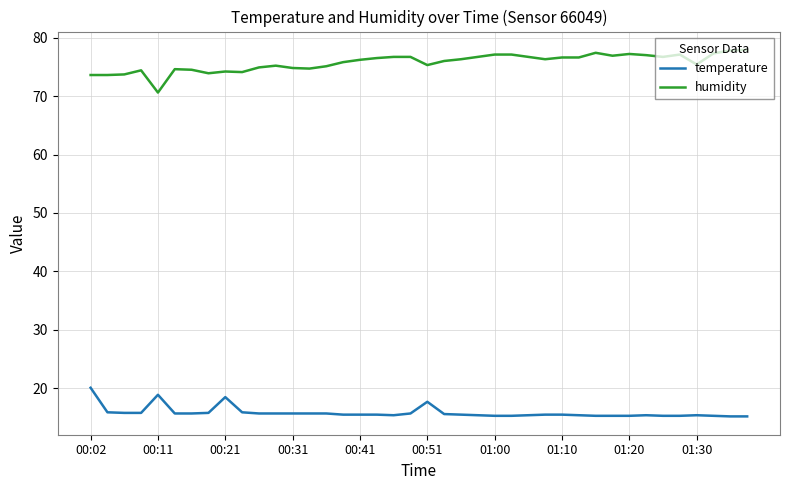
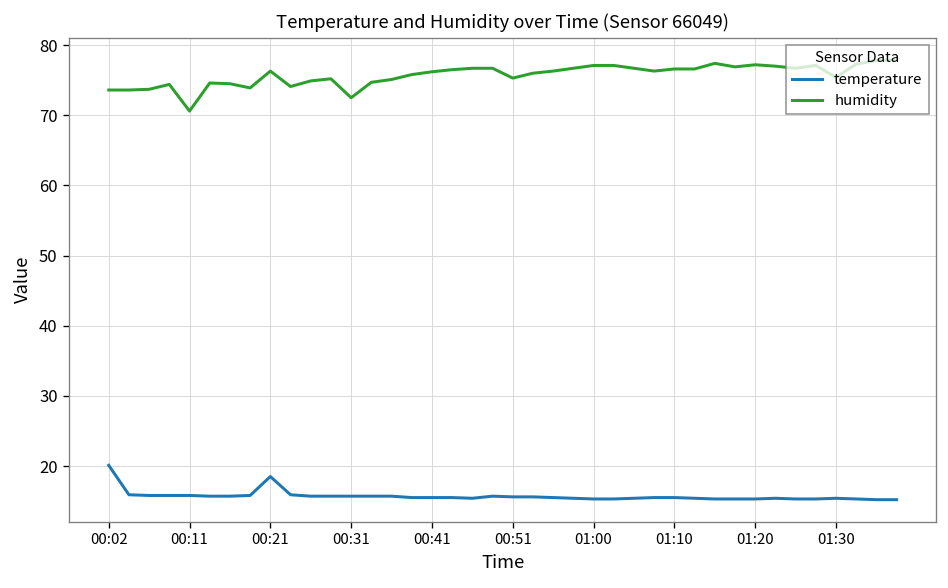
temperature, 00:11: 19 -> 16
humidity, 00:21: 74 -> 76
humidity, 00:31: 75 -> 73
temperature, 00:51: 18 -> 16
